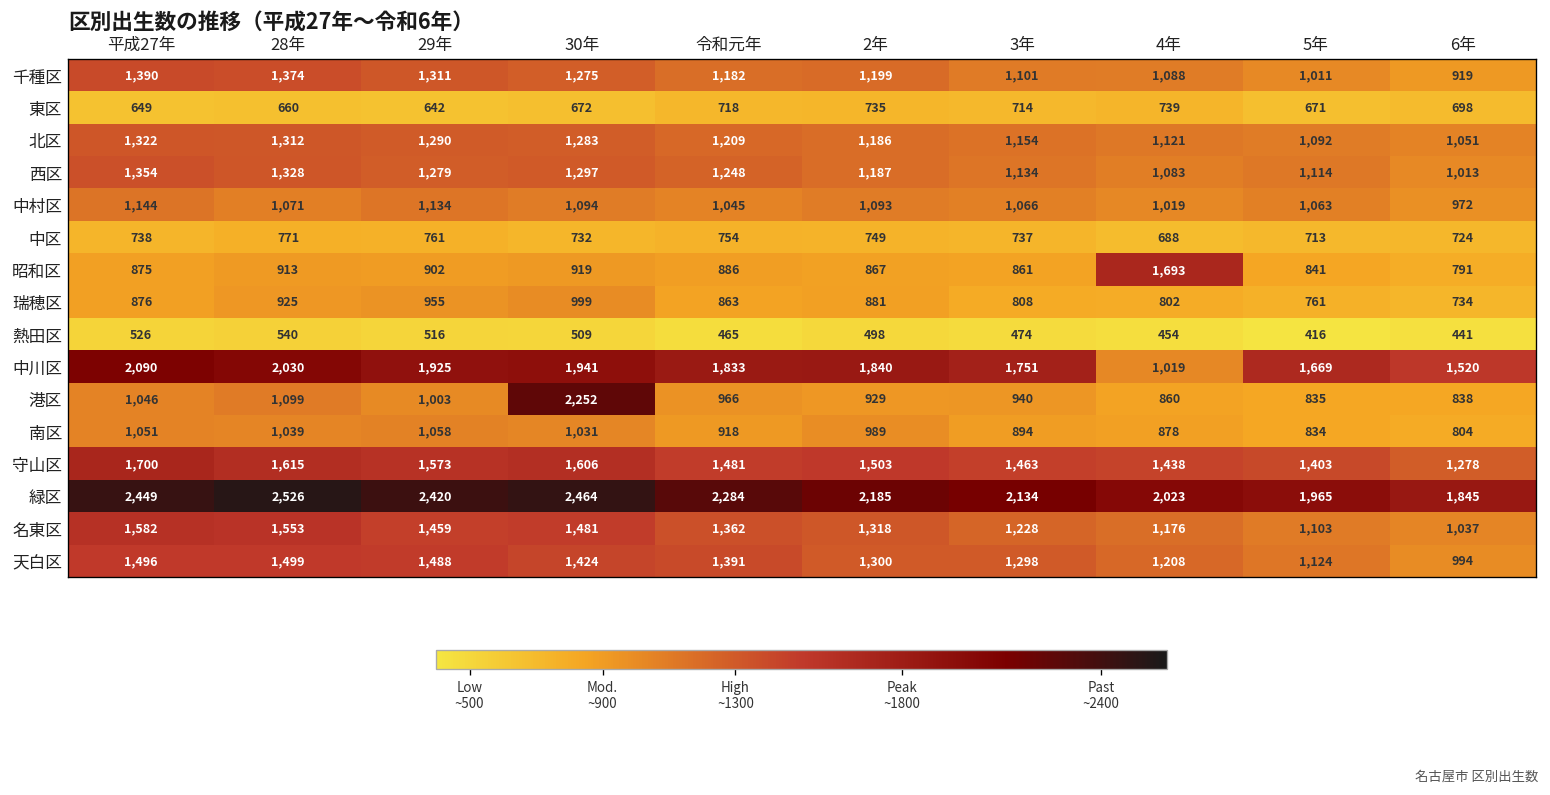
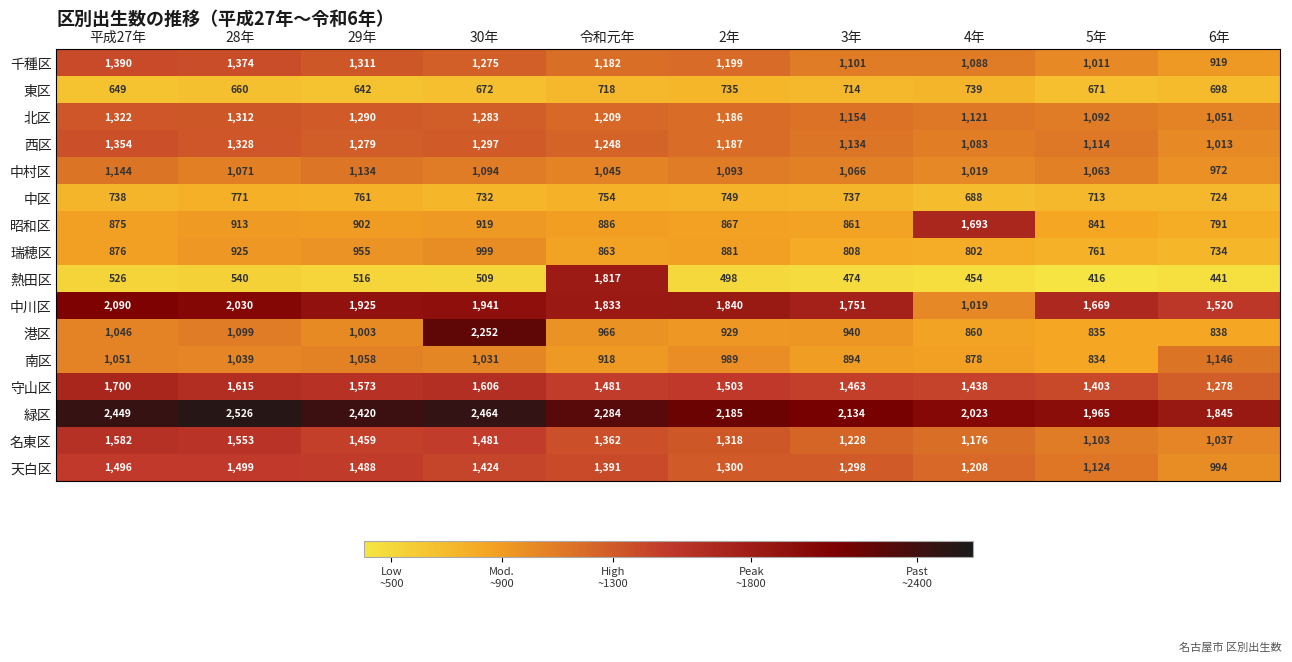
熱田区, 令和元年: 465 -> 1,817
南区, 6年: 804 -> 1,146
